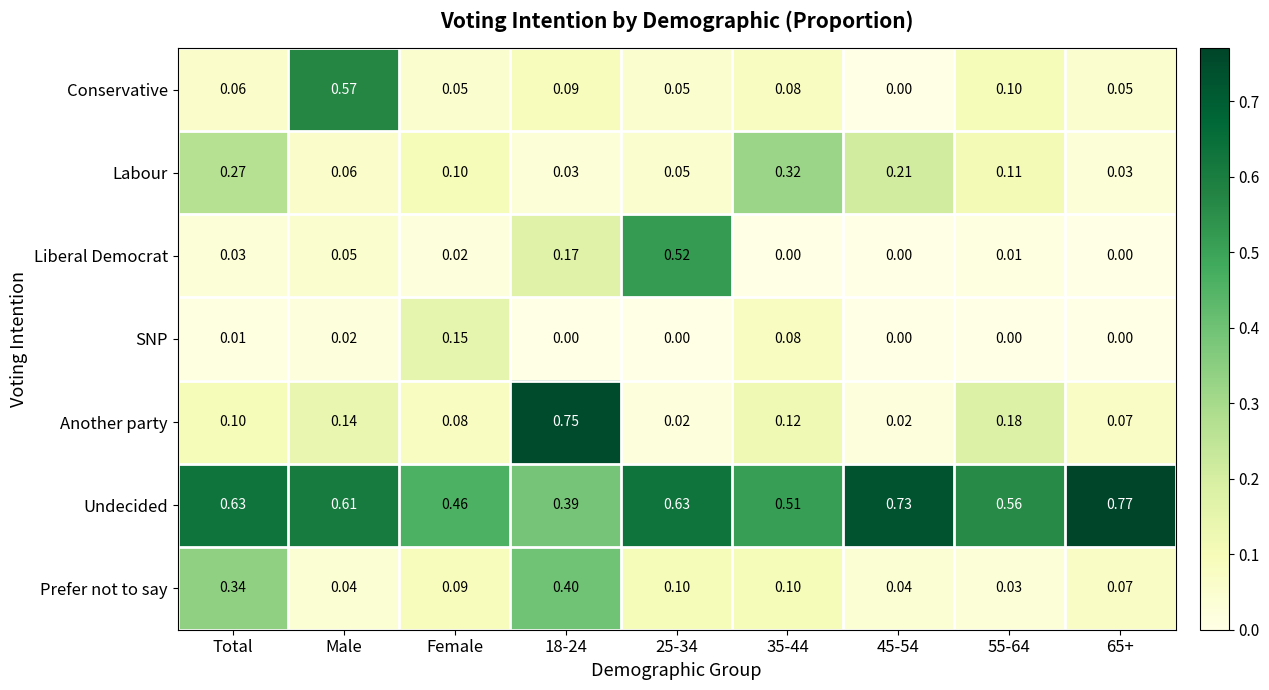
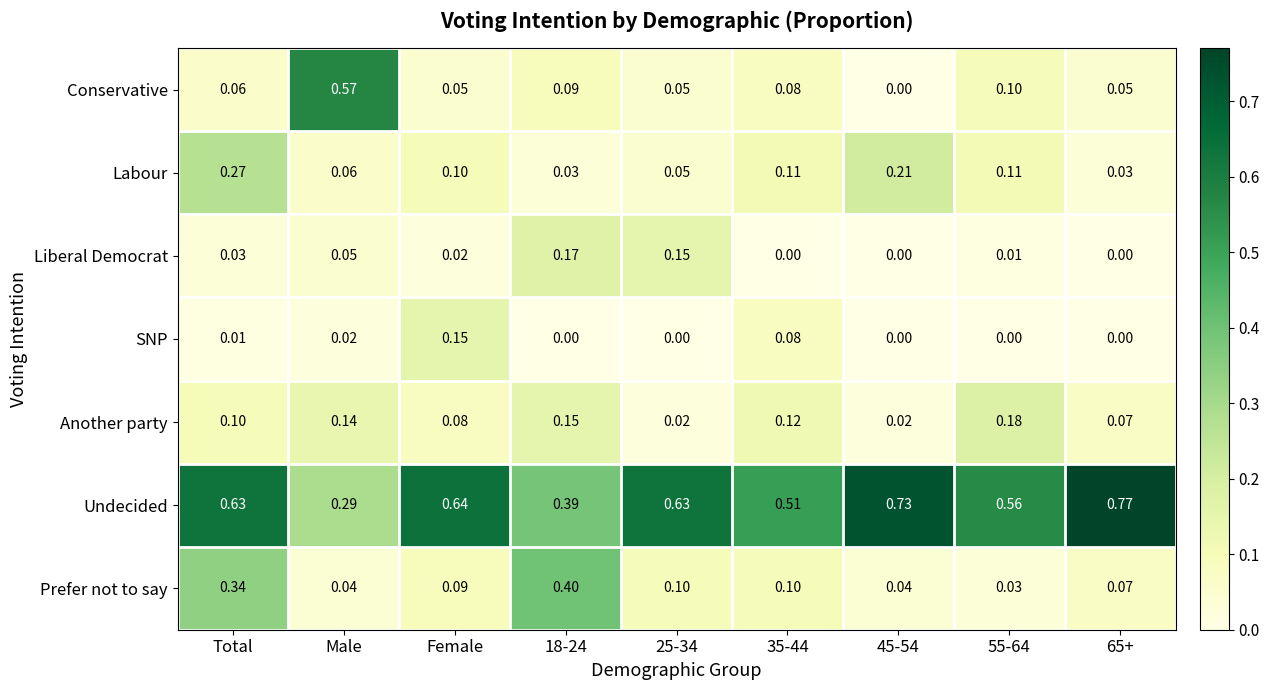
Labour, 35-44: 0.32 -> 0.11
Liberal Democrat, 25-34: 0.52 -> 0.15
Another party, 18-24: 0.75 -> 0.15
Undecided, Male: 0.61 -> 0.29
Undecided, Female: 0.46 -> 0.64
